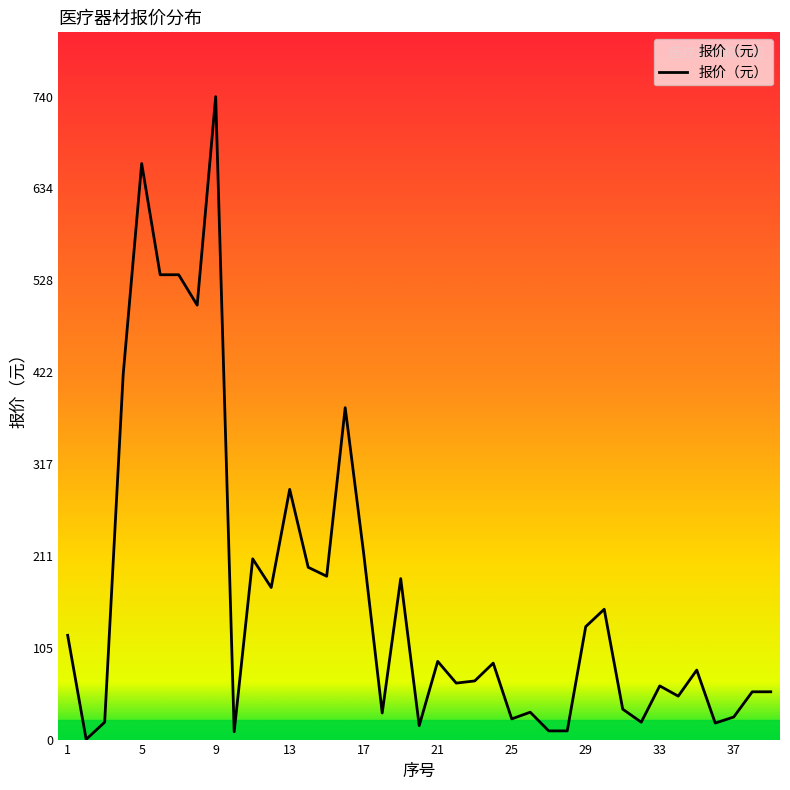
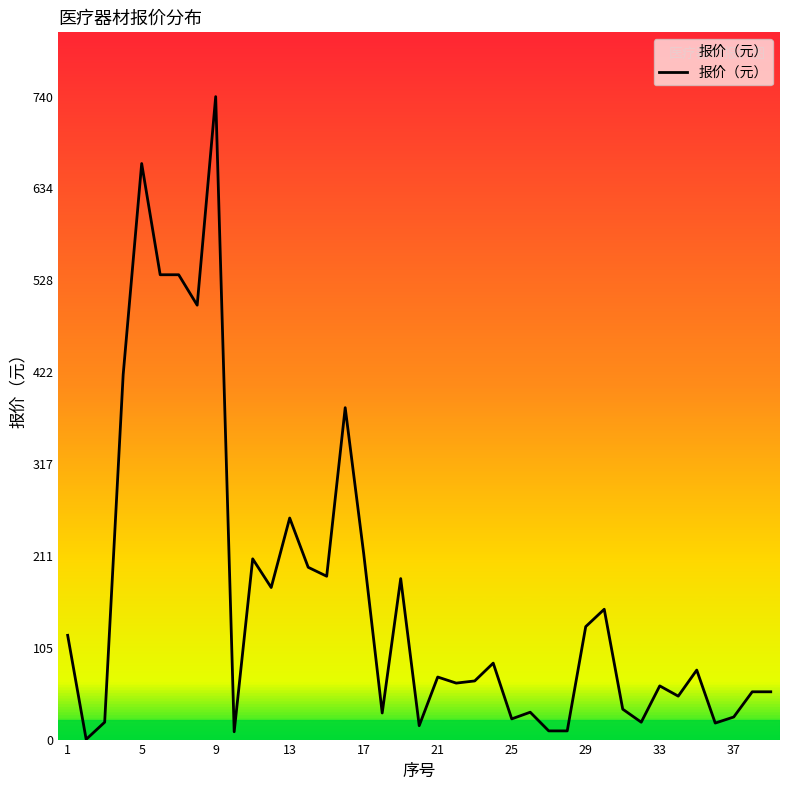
13: 290 -> 260
21: 90 -> 70
